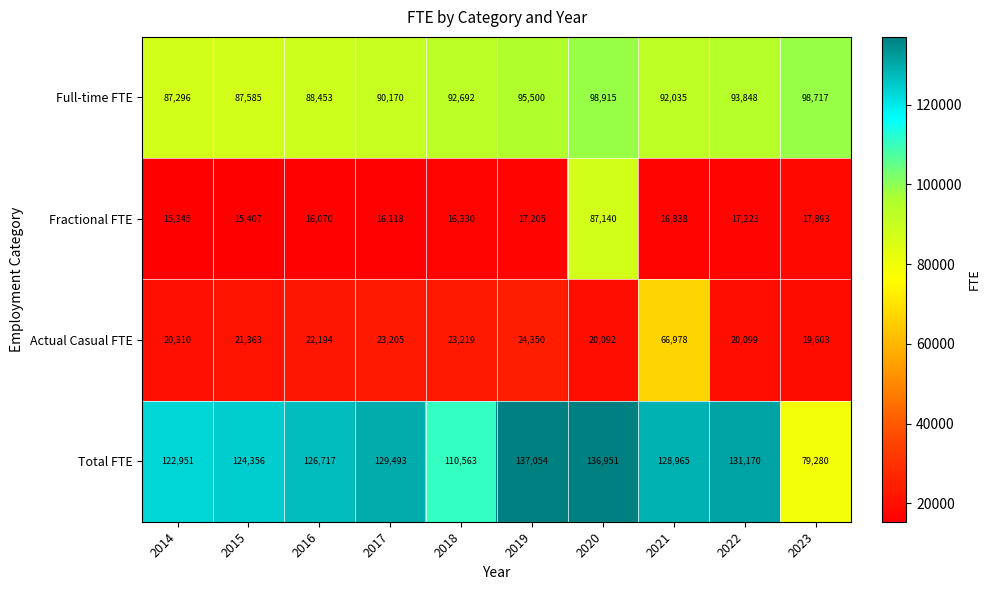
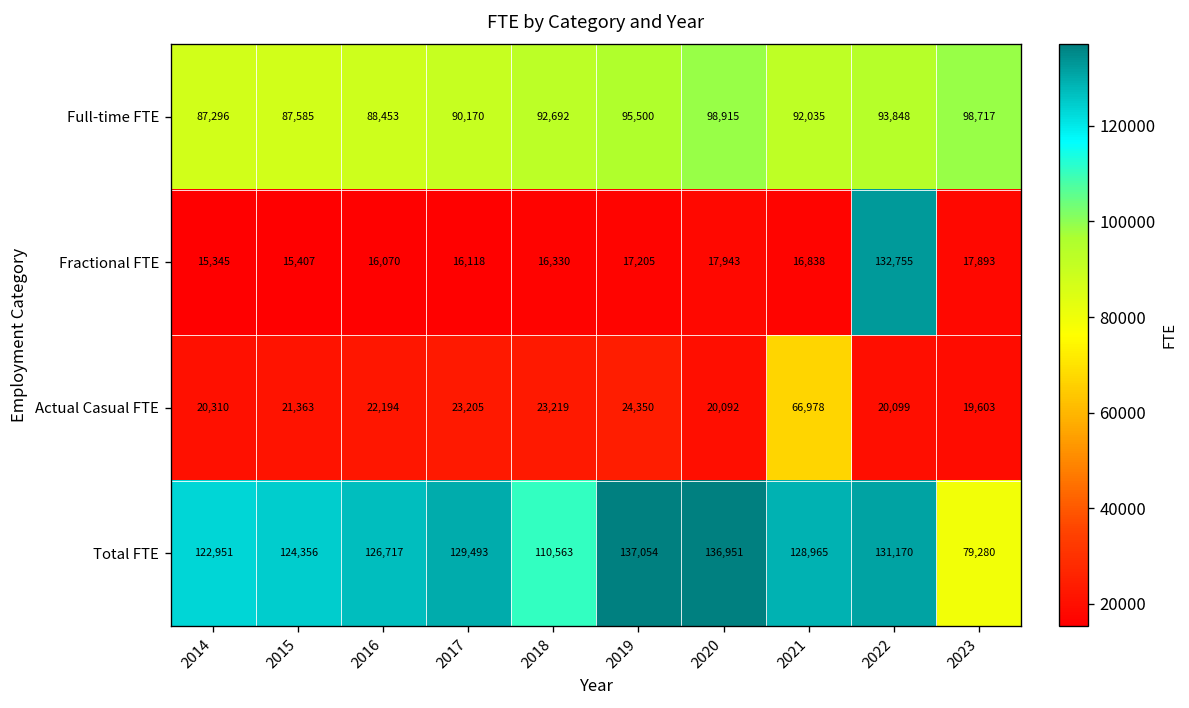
Fractional FTE, 2020: 87,140 -> 17,943
Fractional FTE, 2022: 17,223 -> 132,755
